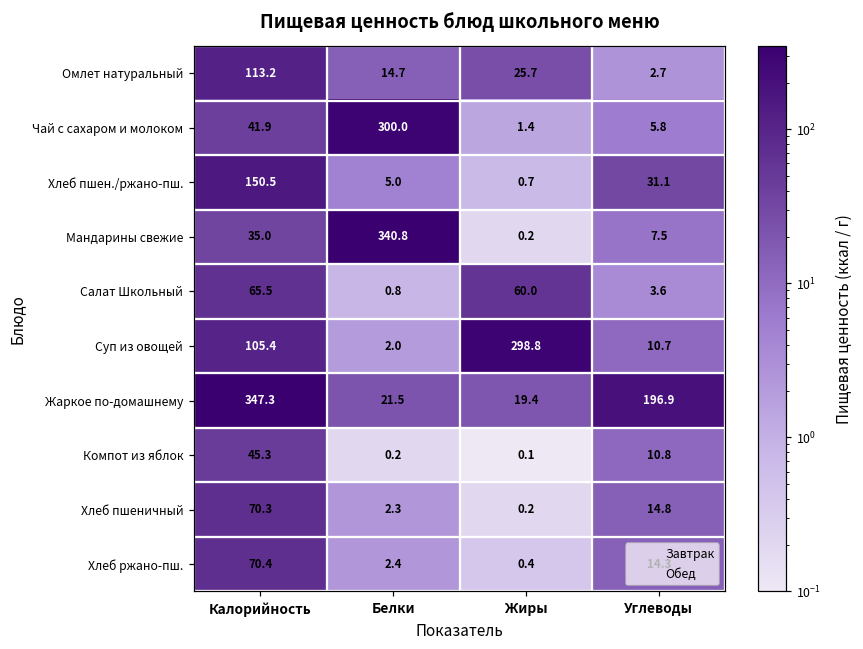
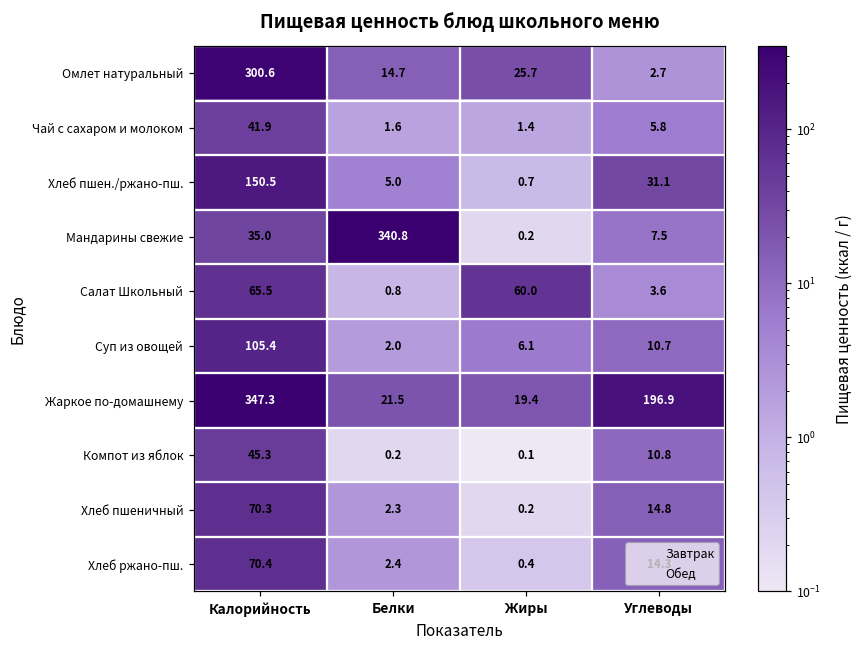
Омлет натуральный, Калорийность: 113.2 -> 300.6
Чай с сахаром и молоком, Белки: 300.0 -> 1.6
Суп из овощей, Жиры: 298.8 -> 6.1
